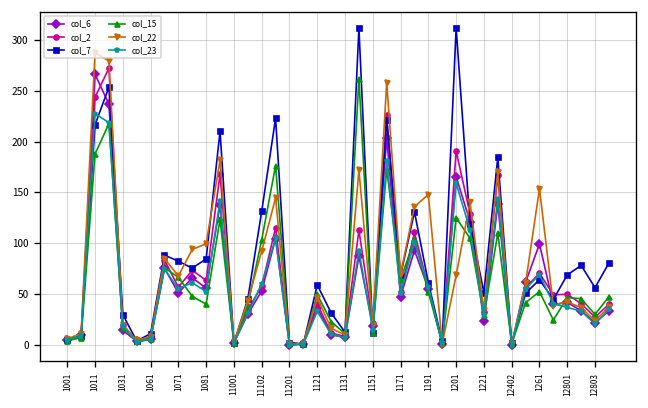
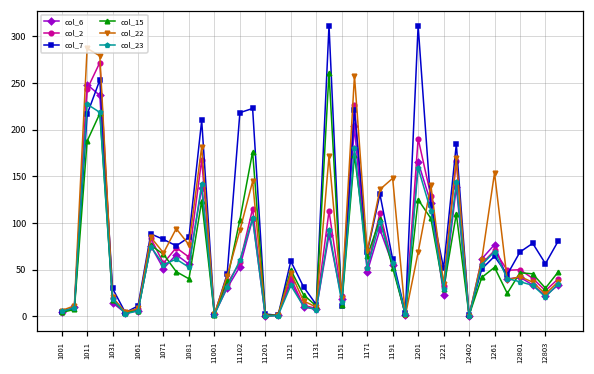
col_6, 1011: 270 -> 250
col_22, 1081: 100 -> 80
col_7, 11102: 130 -> 220
col_6, 1261: 100 -> 80
